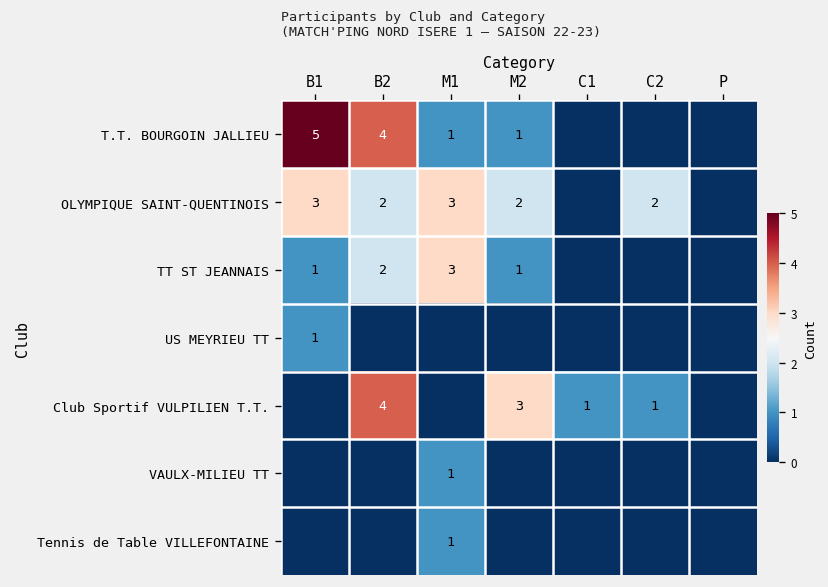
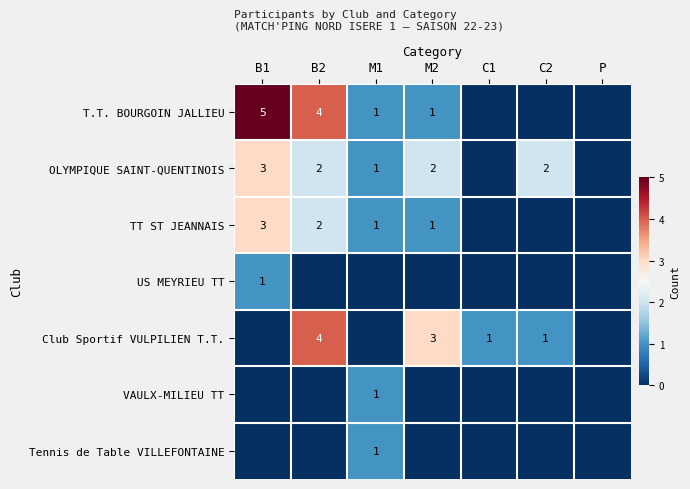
OLYMPIQUE SAINT-QUENTINOIS, M1: 3 -> 1
TT ST JEANNAIS, B1: 1 -> 3
TT ST JEANNAIS, M1: 3 -> 1
